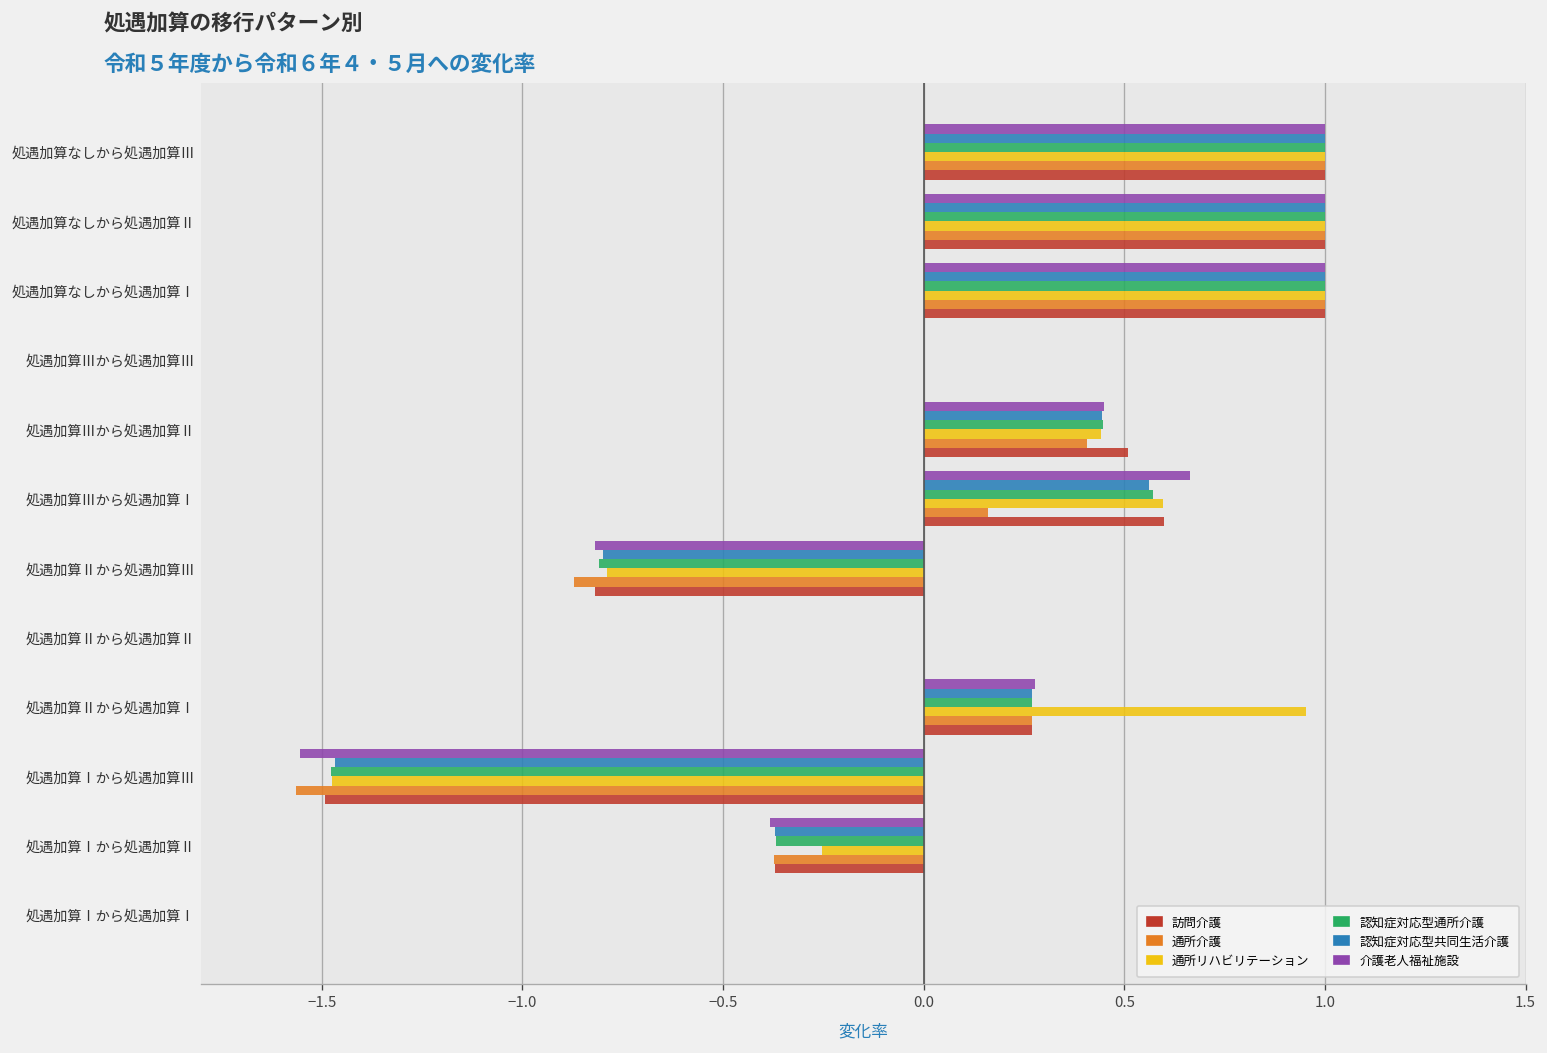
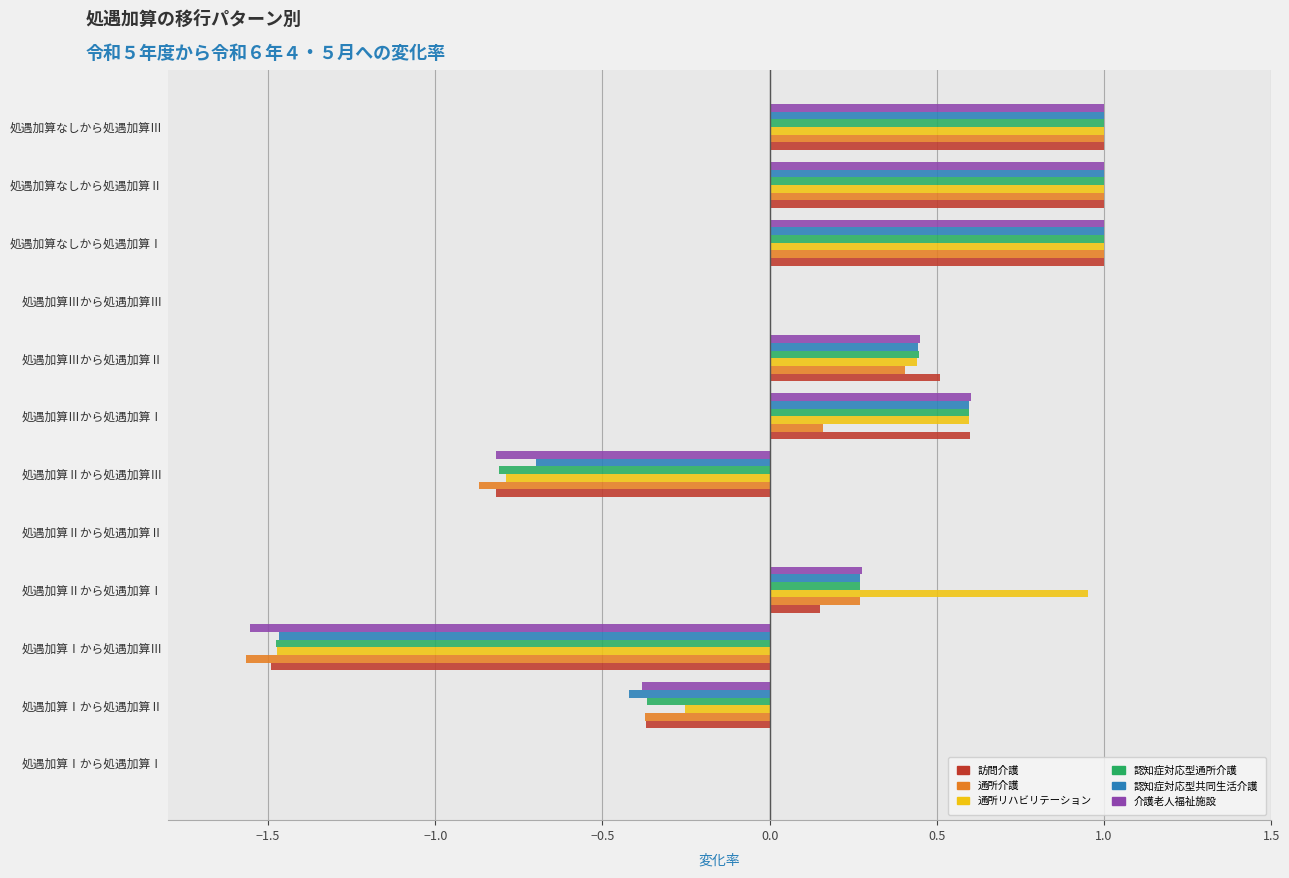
介護老人福祉施設, 処遇加算Ⅲから処遇加算Ⅰ: 0.66 -> 0.60
認知症対応型共同生活介護, 処遇加算Ⅲから処遇加算Ⅰ: 0.56 -> 0.60
認知症対応型通所介護, 処遇加算Ⅲから処遇加算Ⅰ: 0.57 -> 0.60
認知症対応型共同生活介護, 処遇加算Ⅱから処遇加算Ⅲ: -0.8 -> -0.7
訪問介護, 処遇加算Ⅱから処遇加算Ⅰ: 0.27 -> 0.15
認知症対応型共同生活介護, 処遇加算Ⅰから処遇加算Ⅱ: -0.37 -> -0.42
